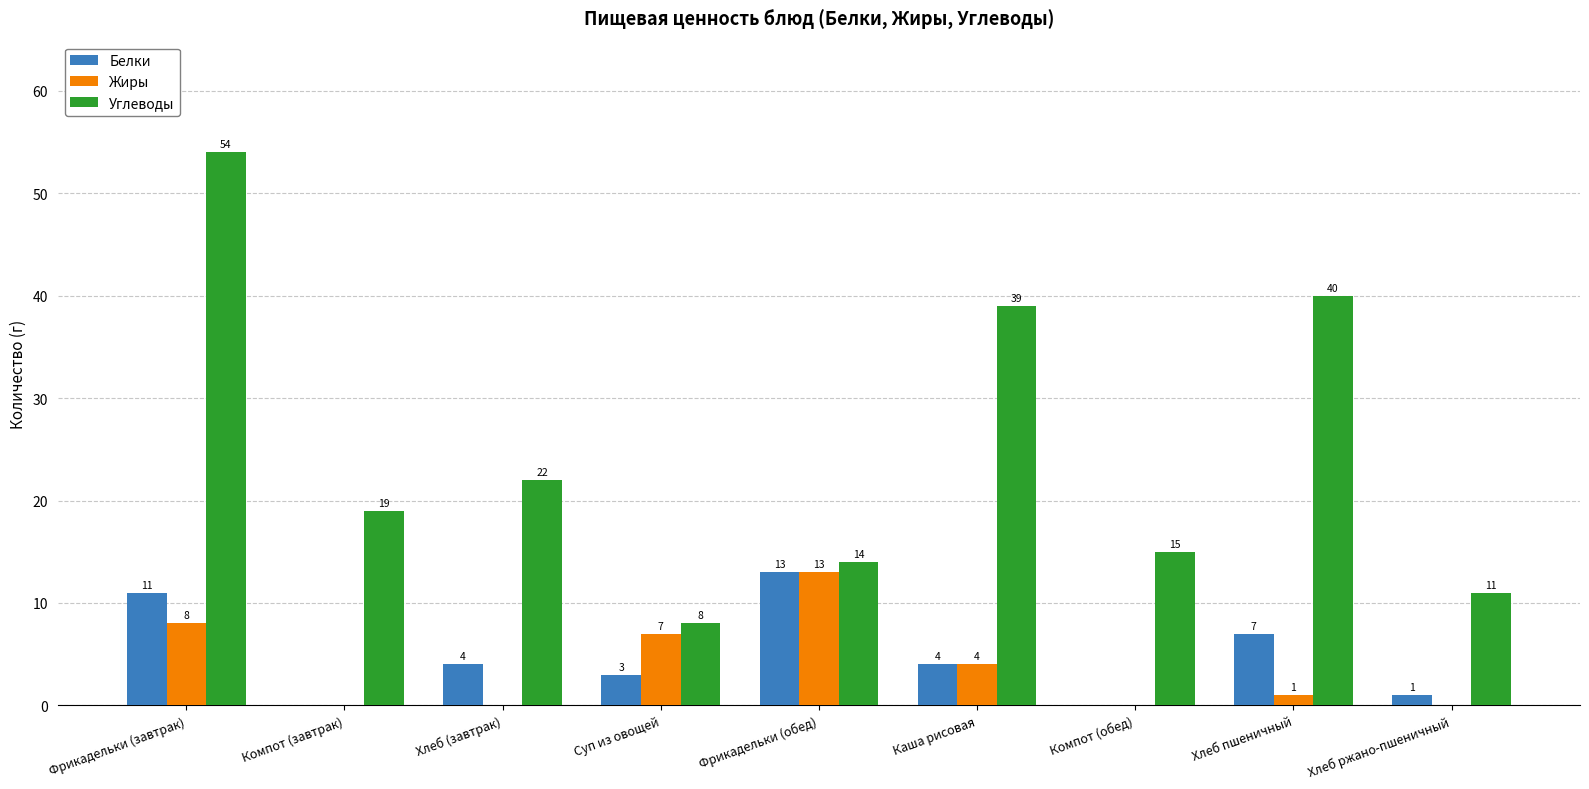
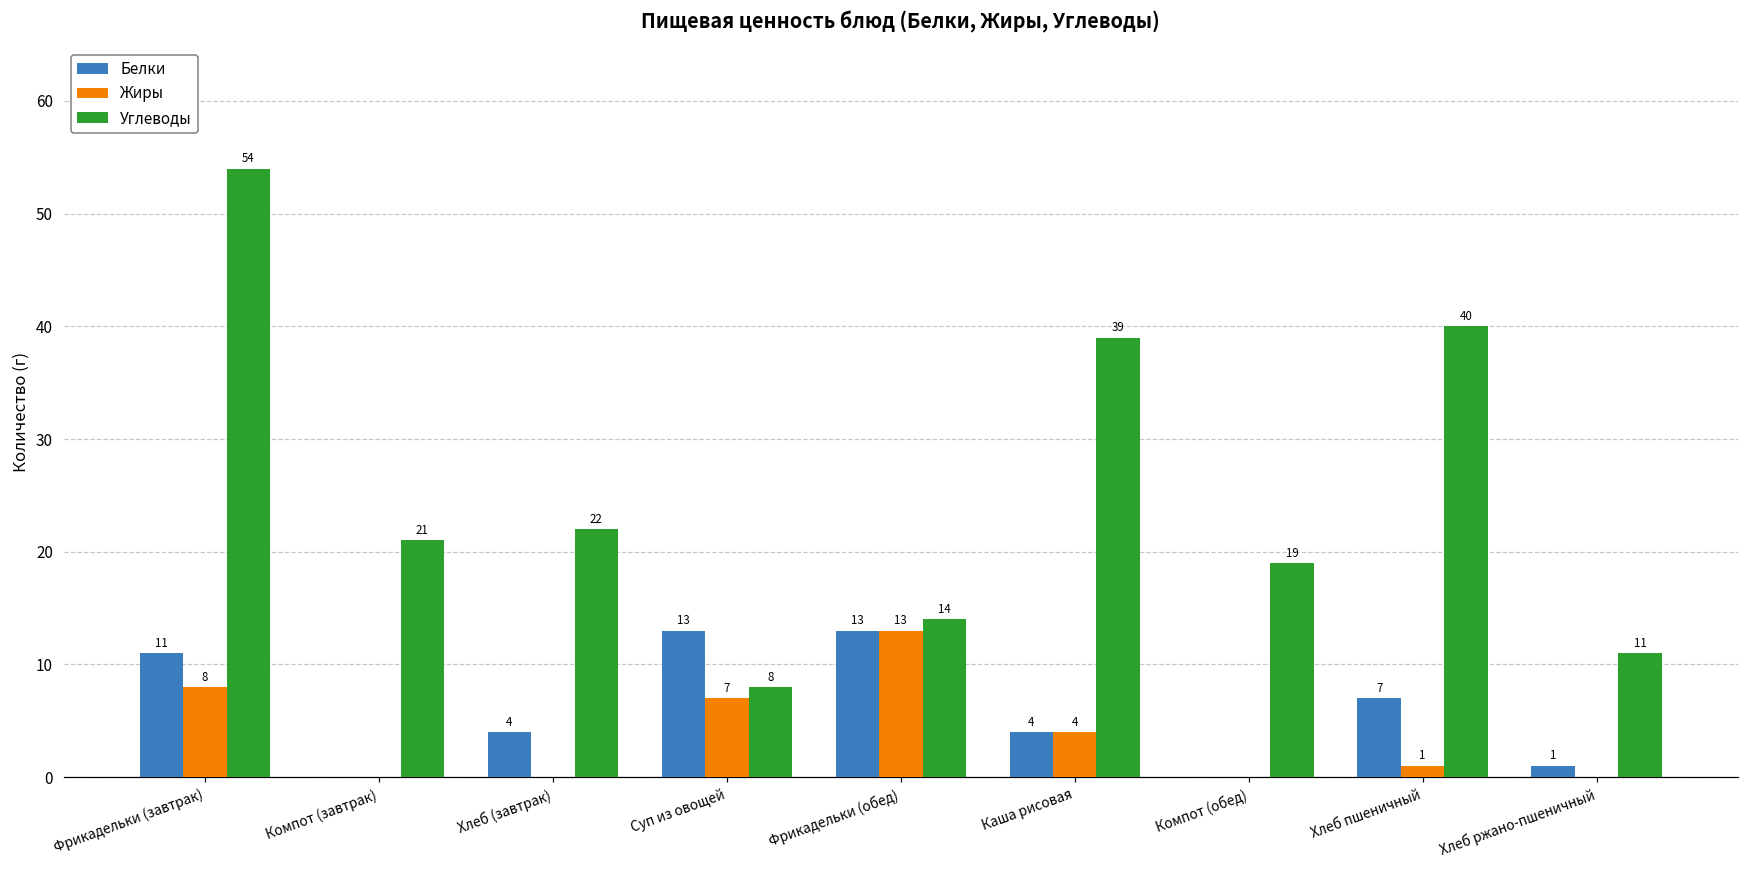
Углеводы, Компот (завтрак): 19 -> 21
Белки, Суп из овощей: 3 -> 13
Углеводы, Компот (обед): 15 -> 19
